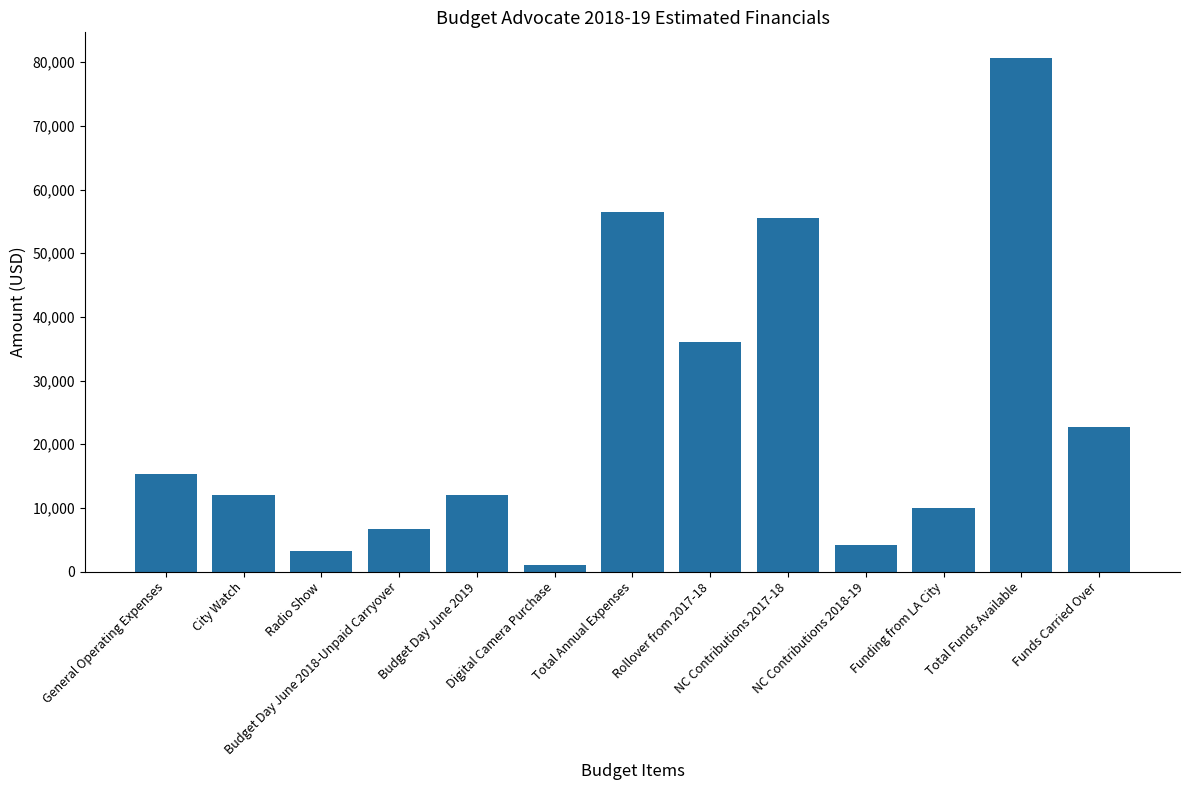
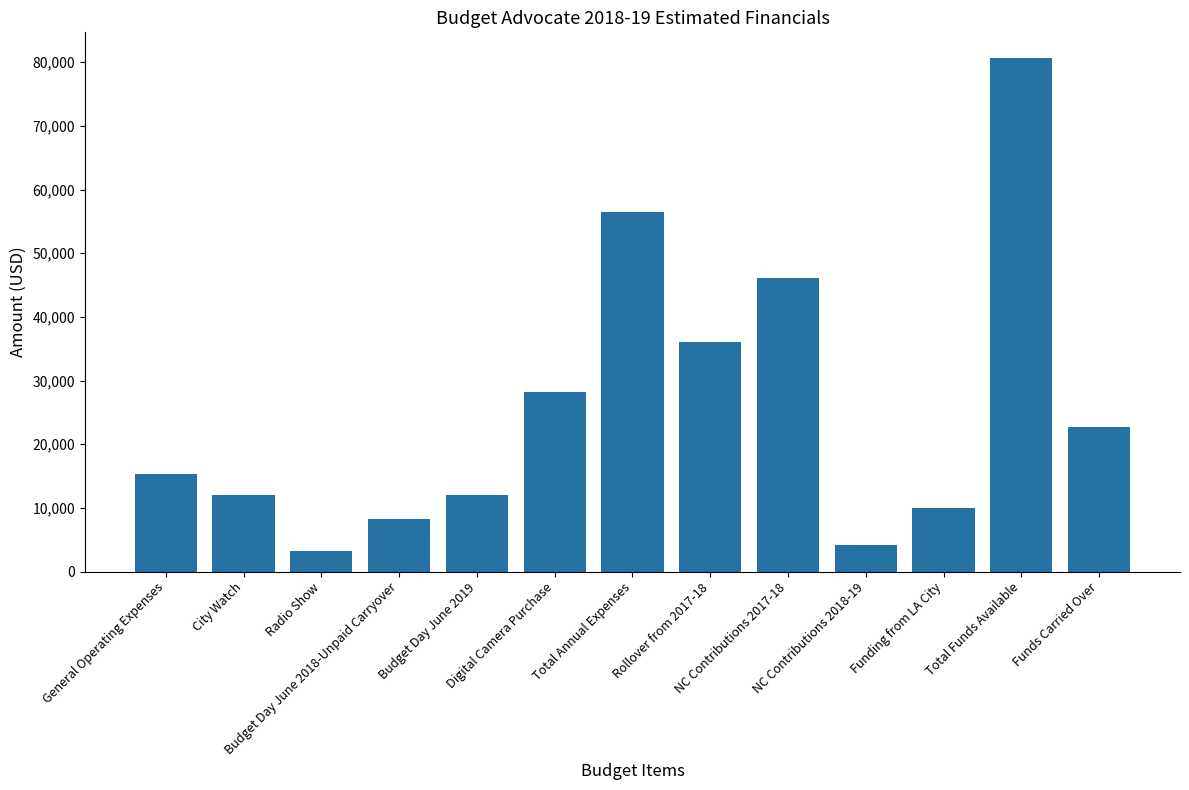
Budget Day June 2018-Unpaid Carryover: 7,000 -> 8,000
Digital Camera Purchase: 1,000 -> 28,000
NC Contributions 2017-18: 56,000 -> 46,000
